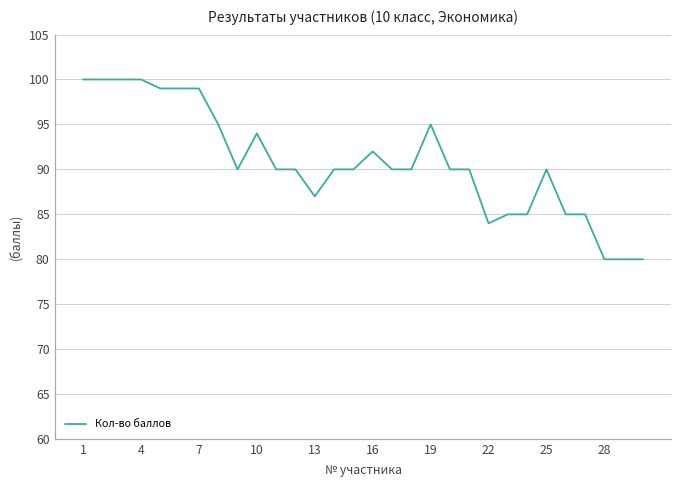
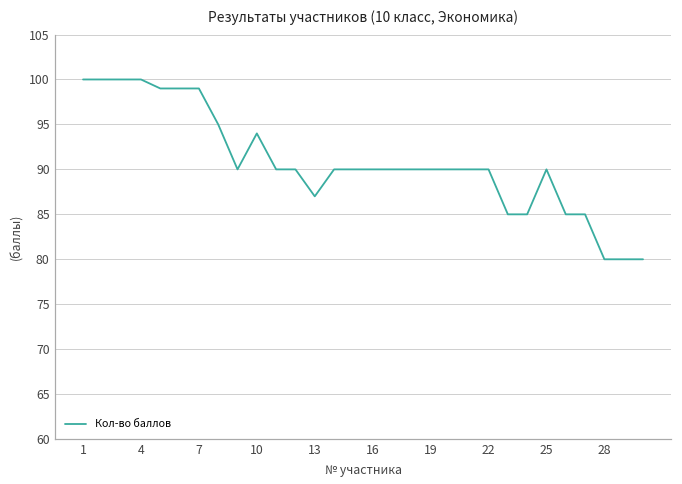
16: 92 -> 90
19: 95 -> 90
22: 84 -> 90
